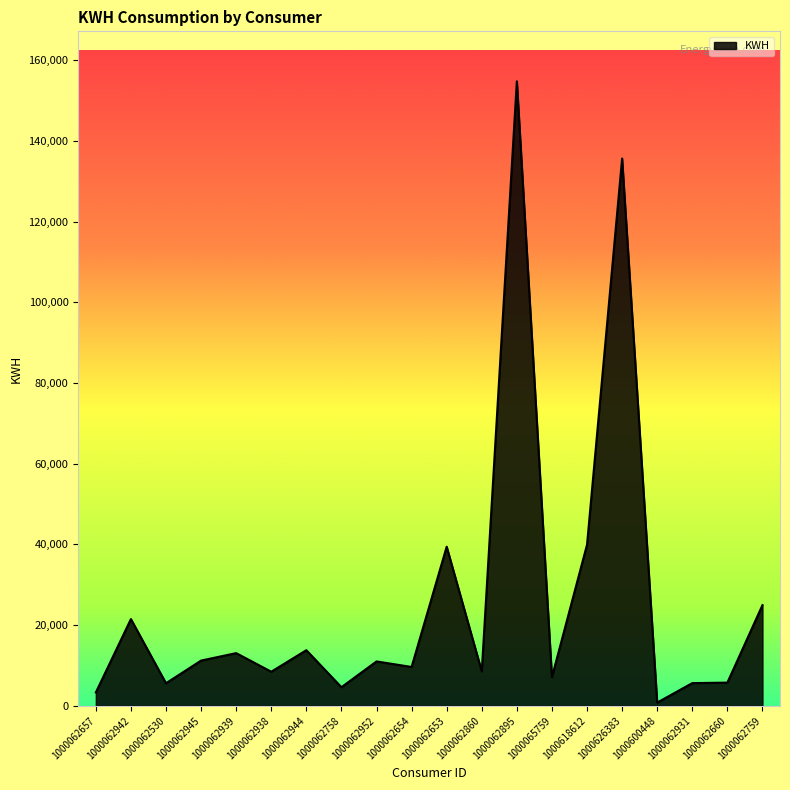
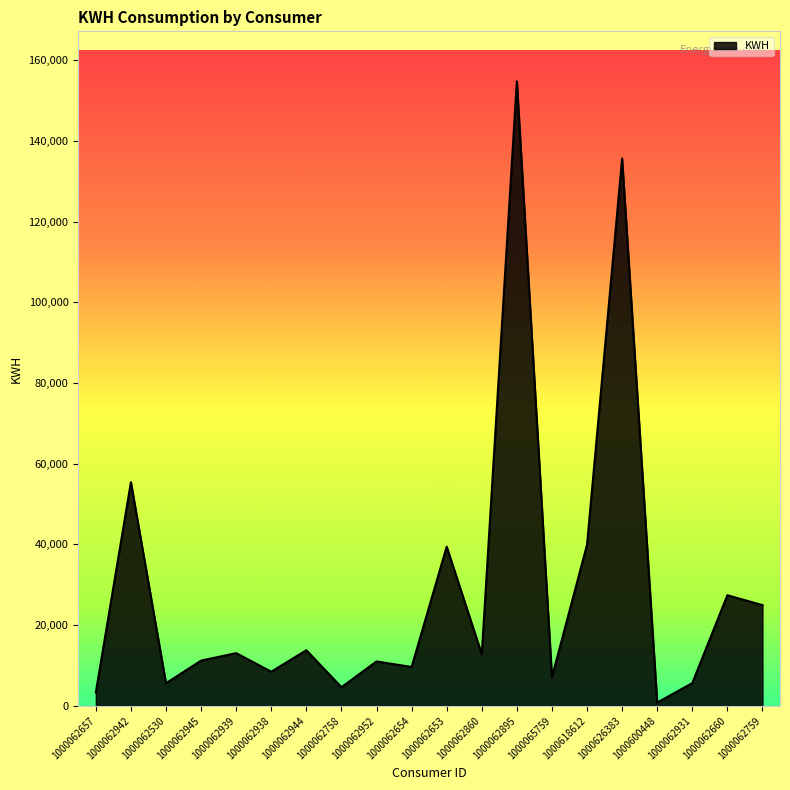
1000062942: 21,000 -> 55,000
1000062860: 9,000 -> 13,000
1000062660: 6,000 -> 27,000
